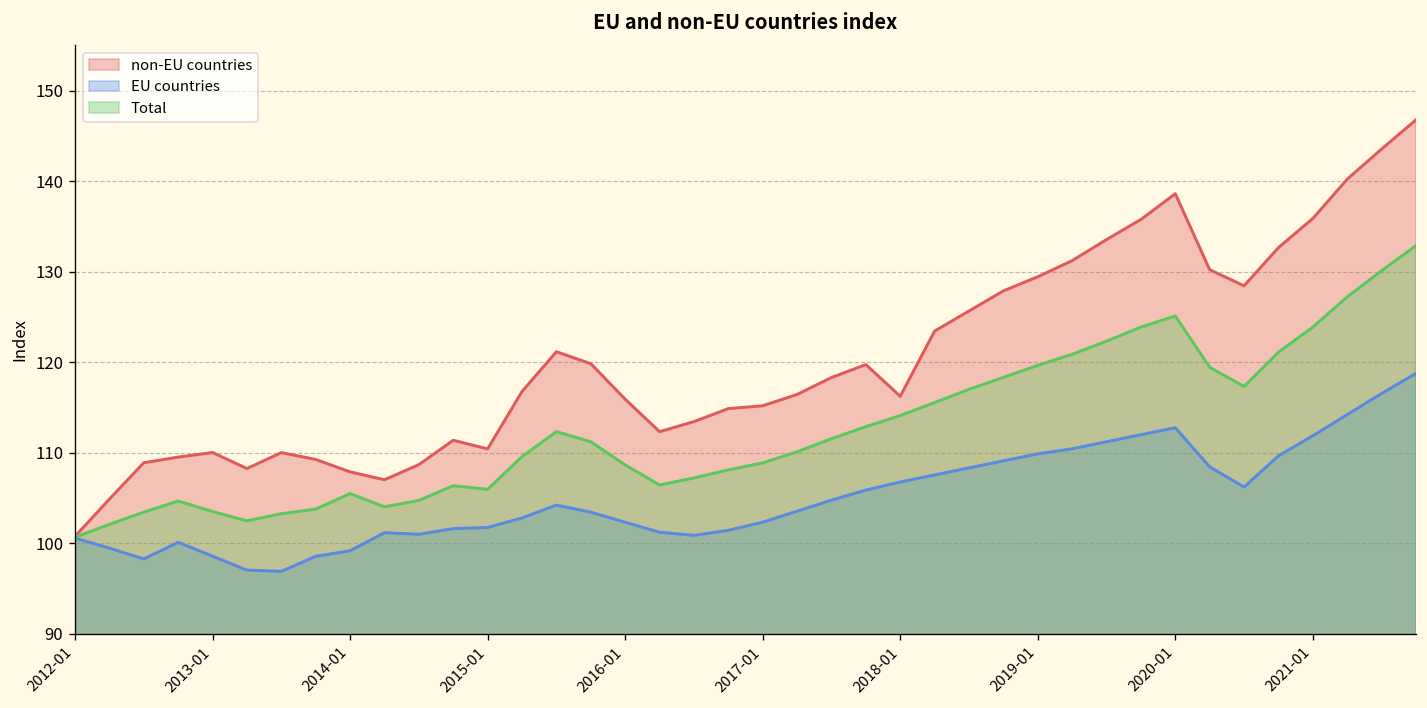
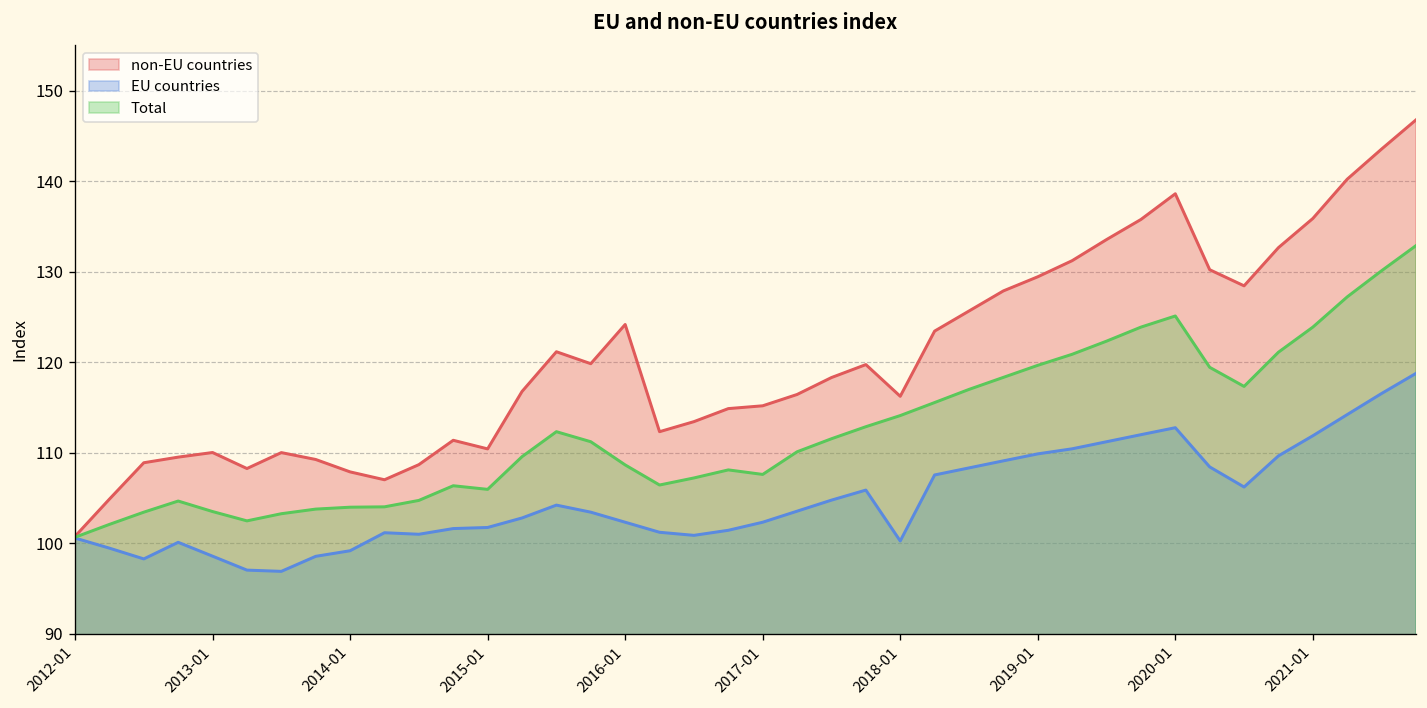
Total, 2014-01: 106 -> 104
non-EU countries, 2016-01: 116 -> 124
Total, 2017-01: 109 -> 108
EU countries, 2018-01: 107 -> 100
